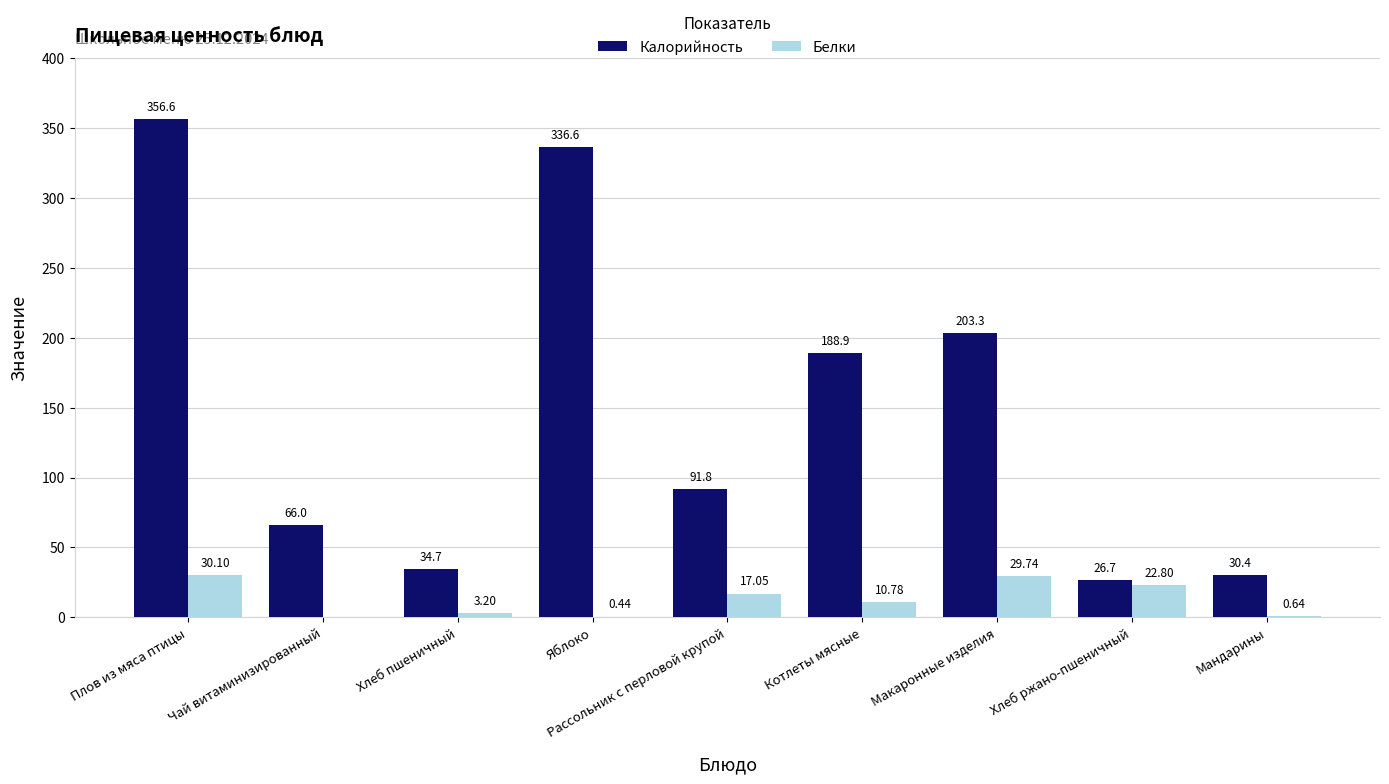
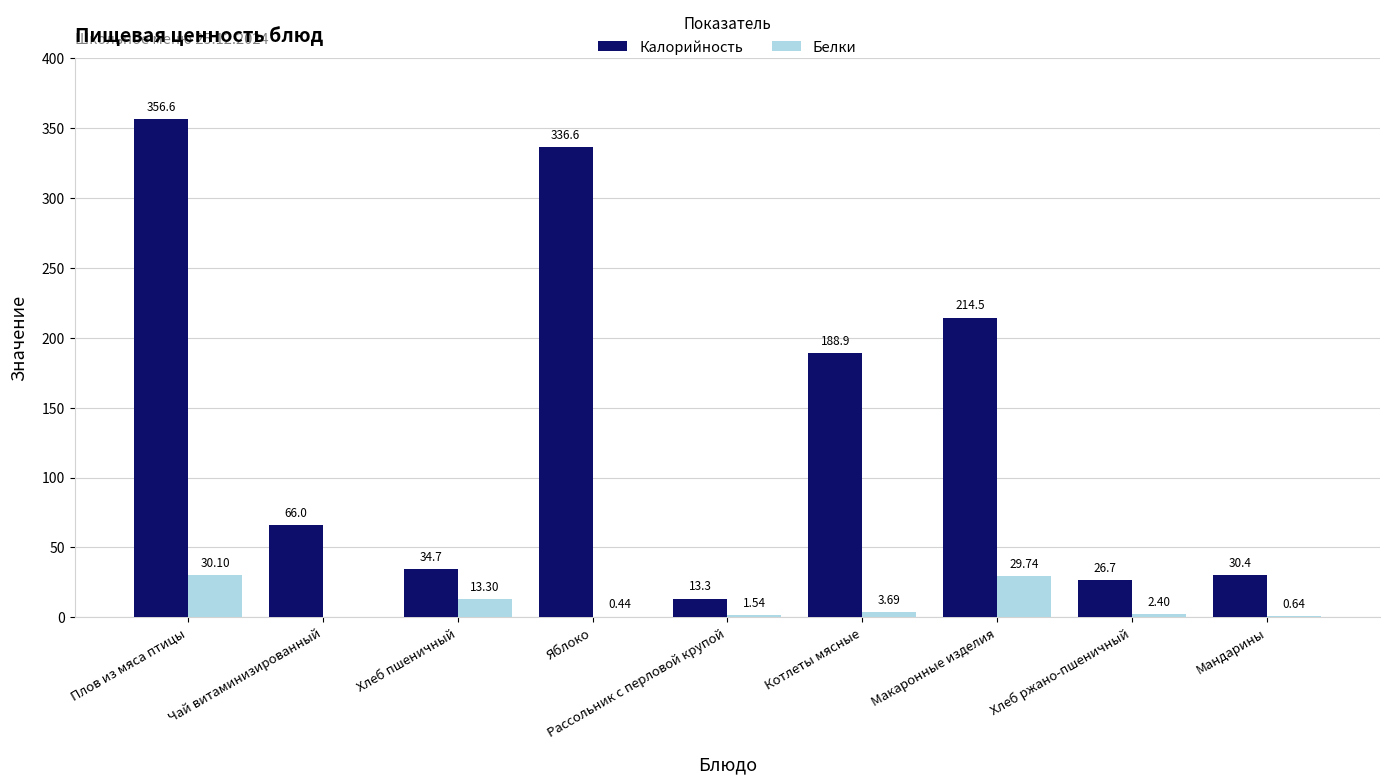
Белки, Хлеб пшеничный: 3.20 -> 13.30
Калорийность, Рассольник с перловой крупой: 91.8 -> 13.3
Белки, Рассольник с перловой крупой: 17.05 -> 1.54
Белки, Котлеты мясные: 10.78 -> 3.69
Калорийность, Макаронные изделия: 203.3 -> 214.5
Белки, Хлеб ржано-пшеничный: 22.80 -> 2.40
